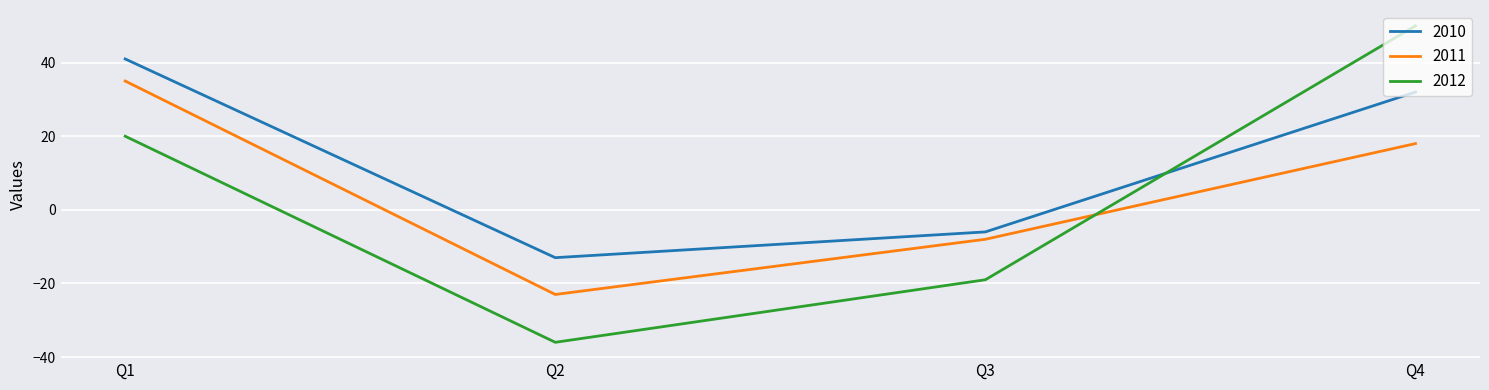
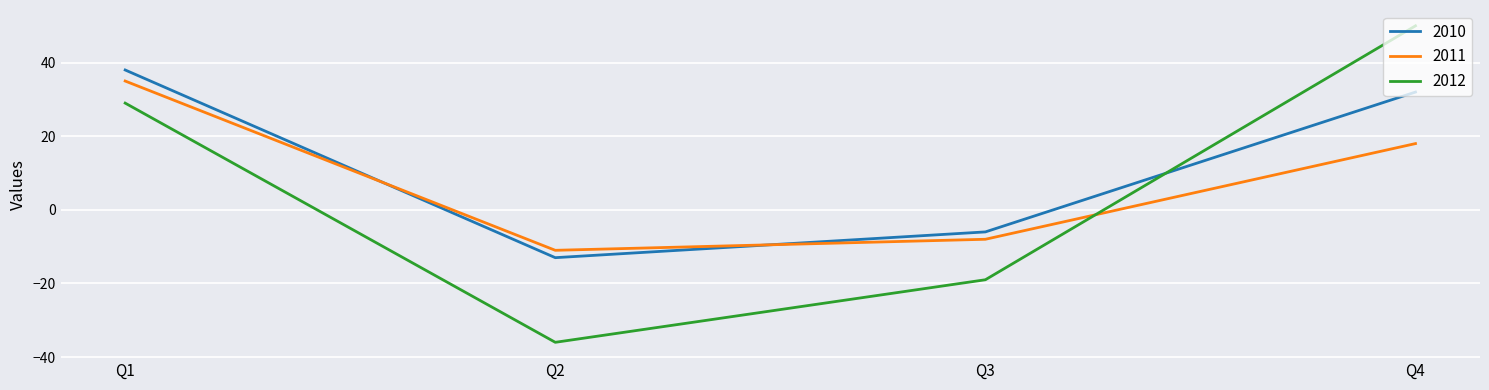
2010, Q1: 41 -> 38
2012, Q1: 20 -> 29
2011, Q2: -23 -> -11
